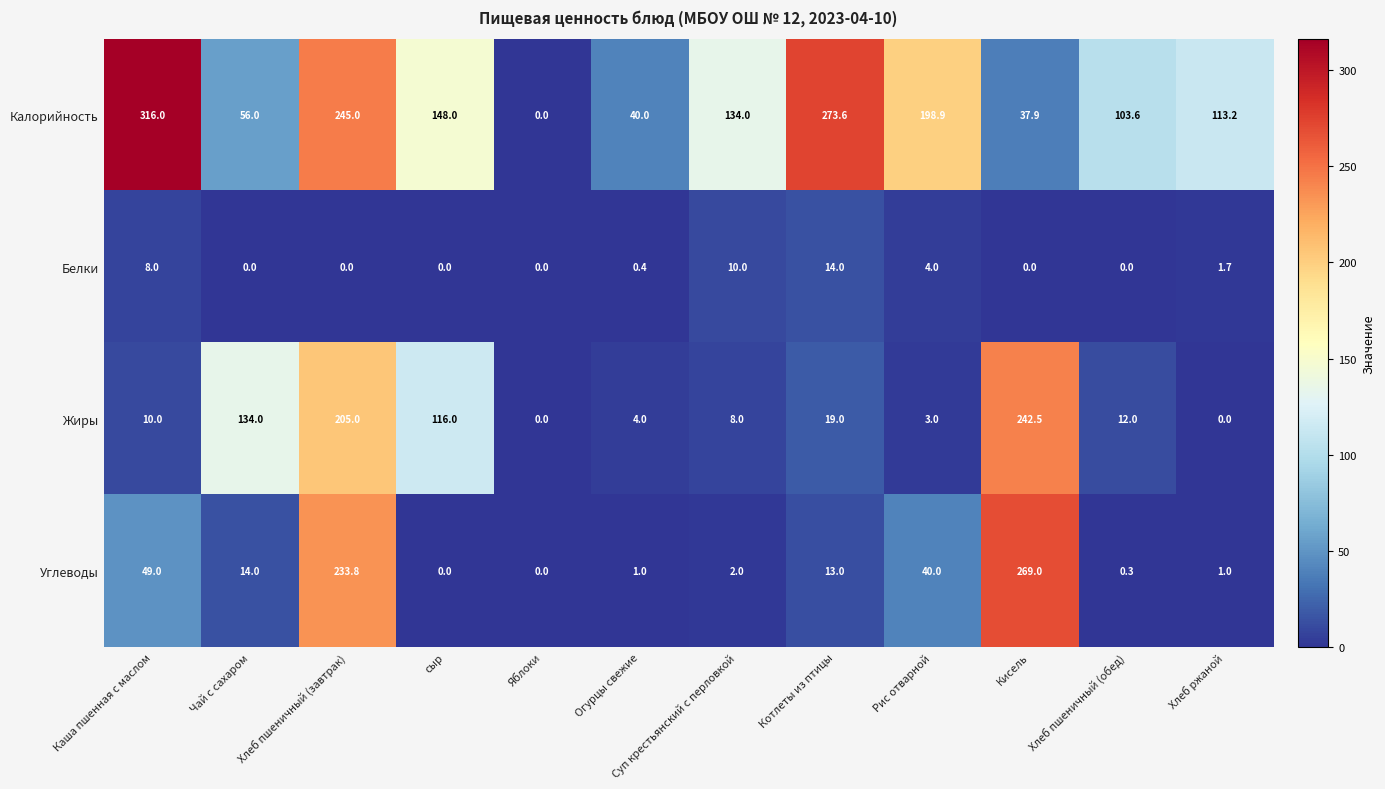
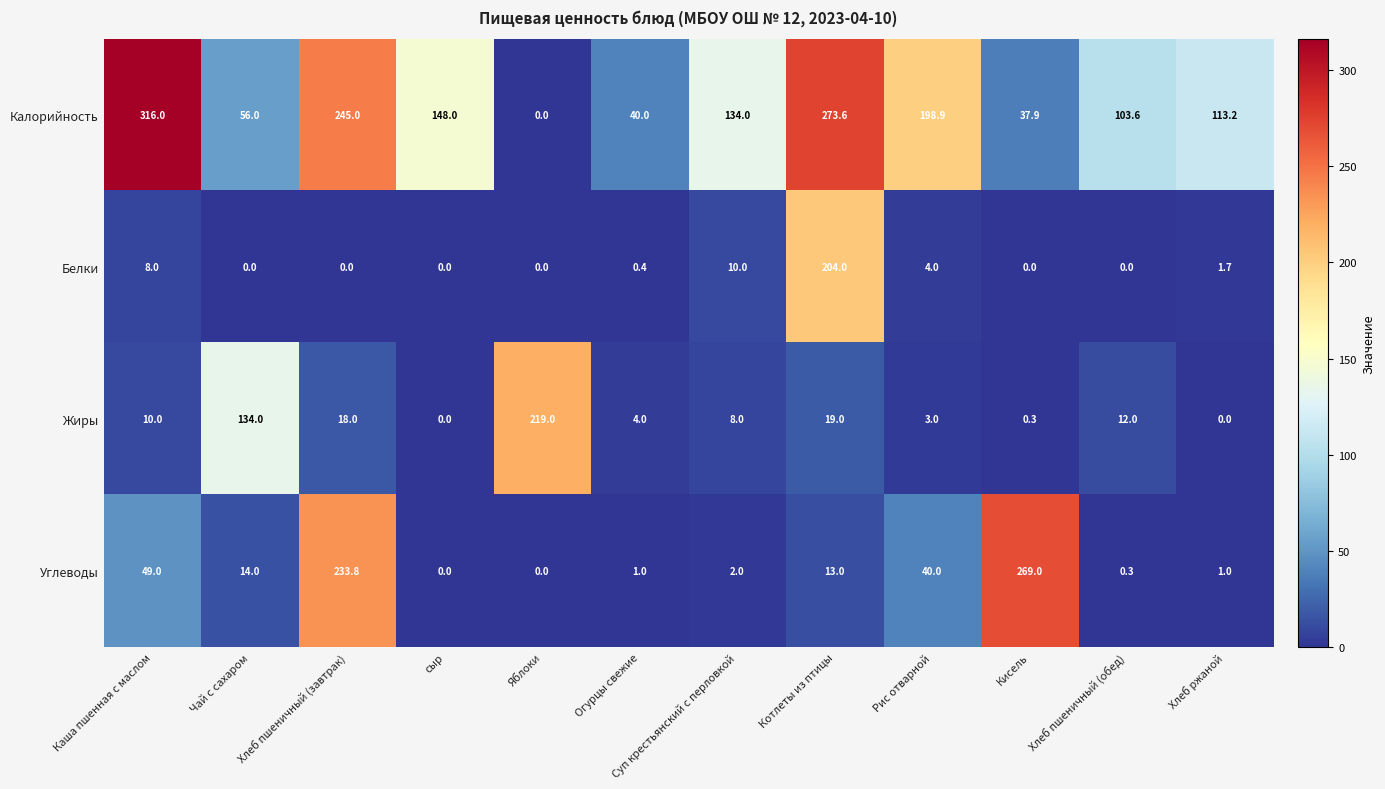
Белки, Котлеты из птицы: 14.0 -> 204.0
Жиры, Хлеб пшеничный (завтрак): 205.0 -> 18.0
Жиры, сыр: 116.0 -> 0.0
Жиры, Яблоки: 0.0 -> 219.0
Жиры, Кисель: 242.5 -> 0.3
